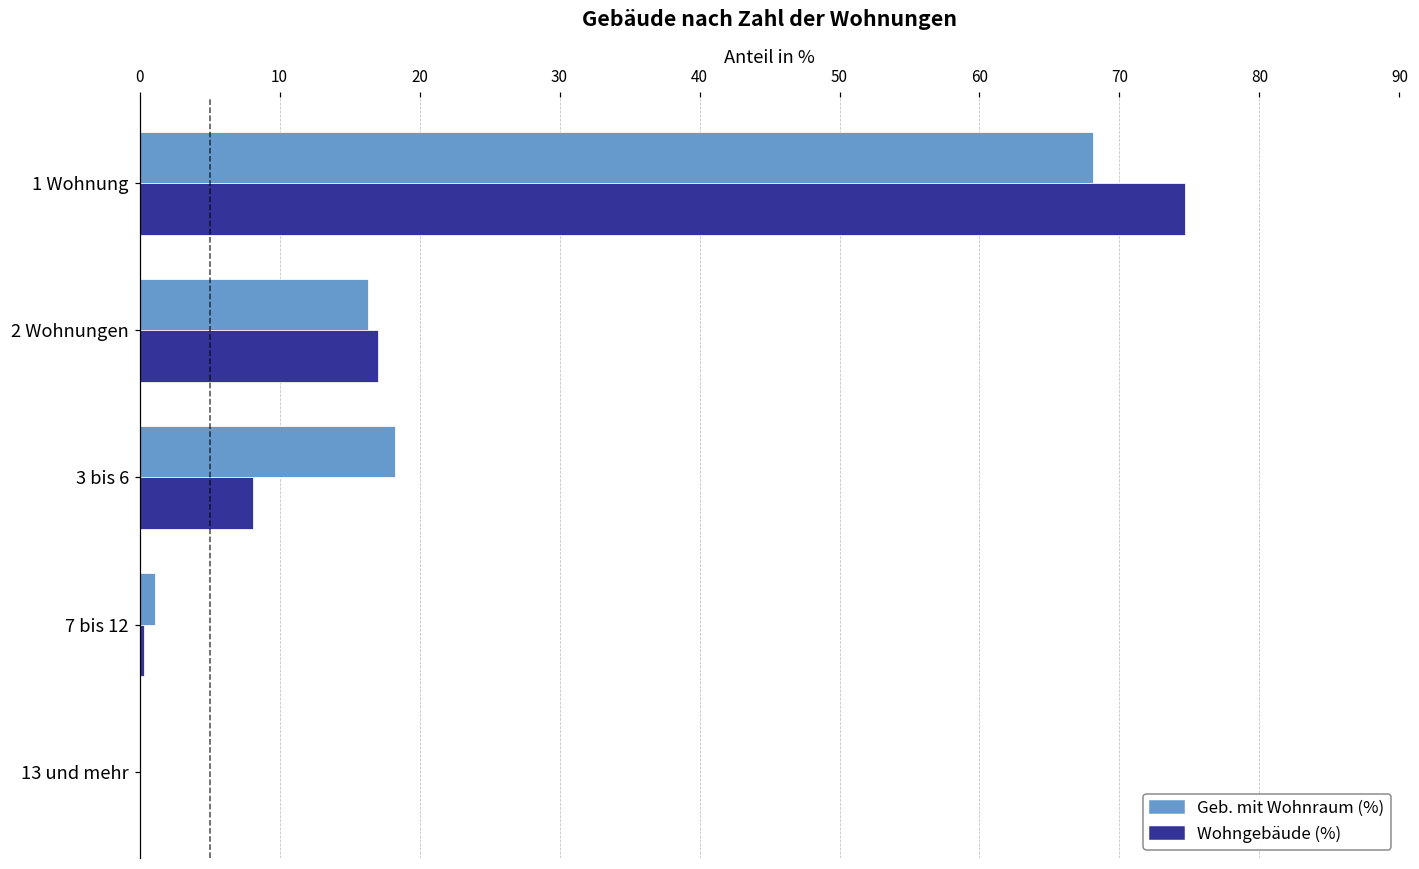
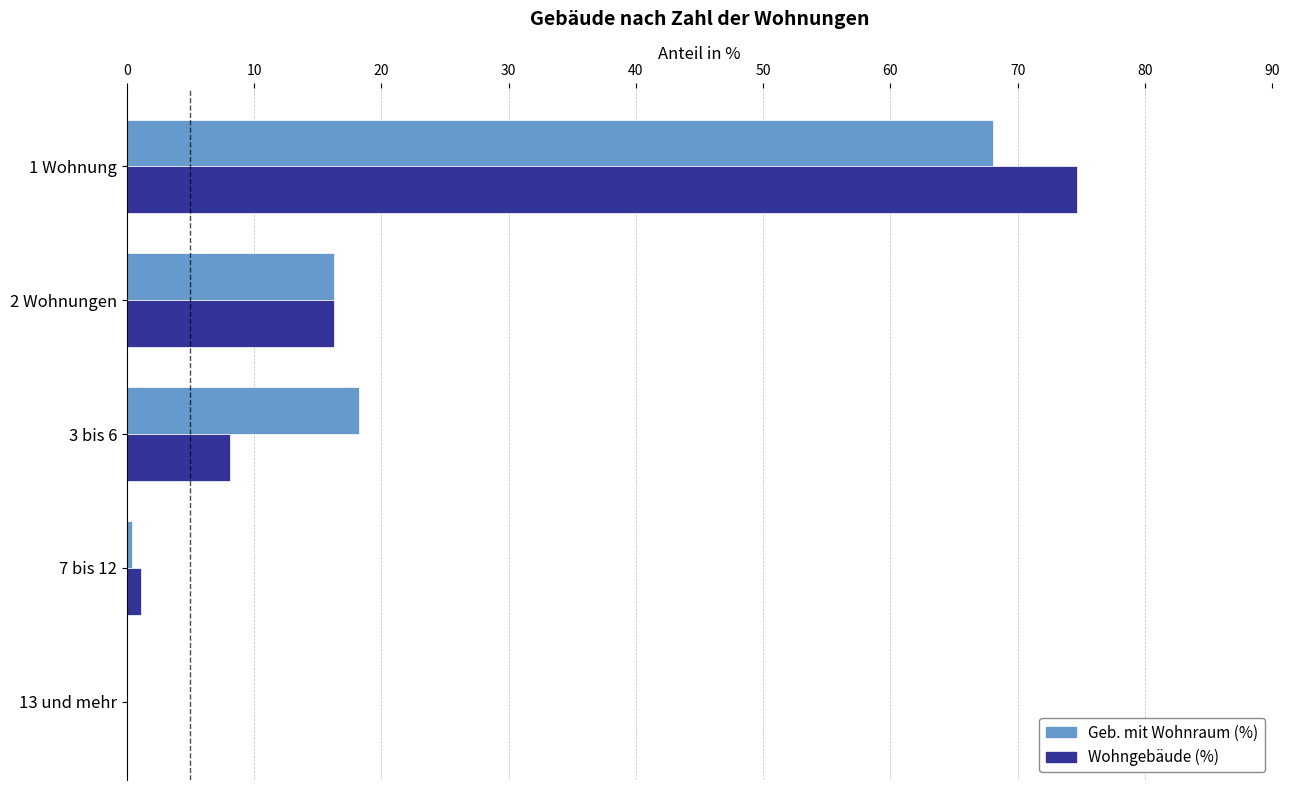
Wohngebäude (%), 2 Wohnungen: 17.0 -> 16.3
Geb. mit Wohnraum (%), 7 bis 12: 1.1 -> 0.4
Wohngebäude (%), 7 bis 12: 0.3 -> 1.1
